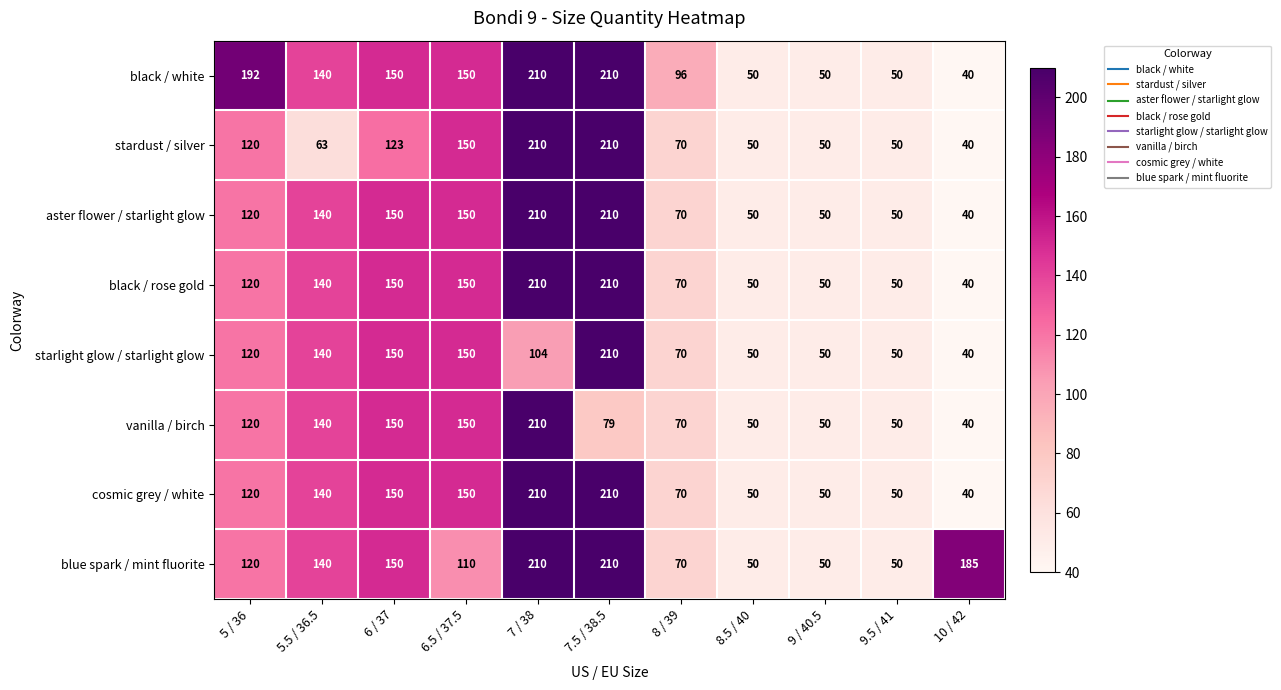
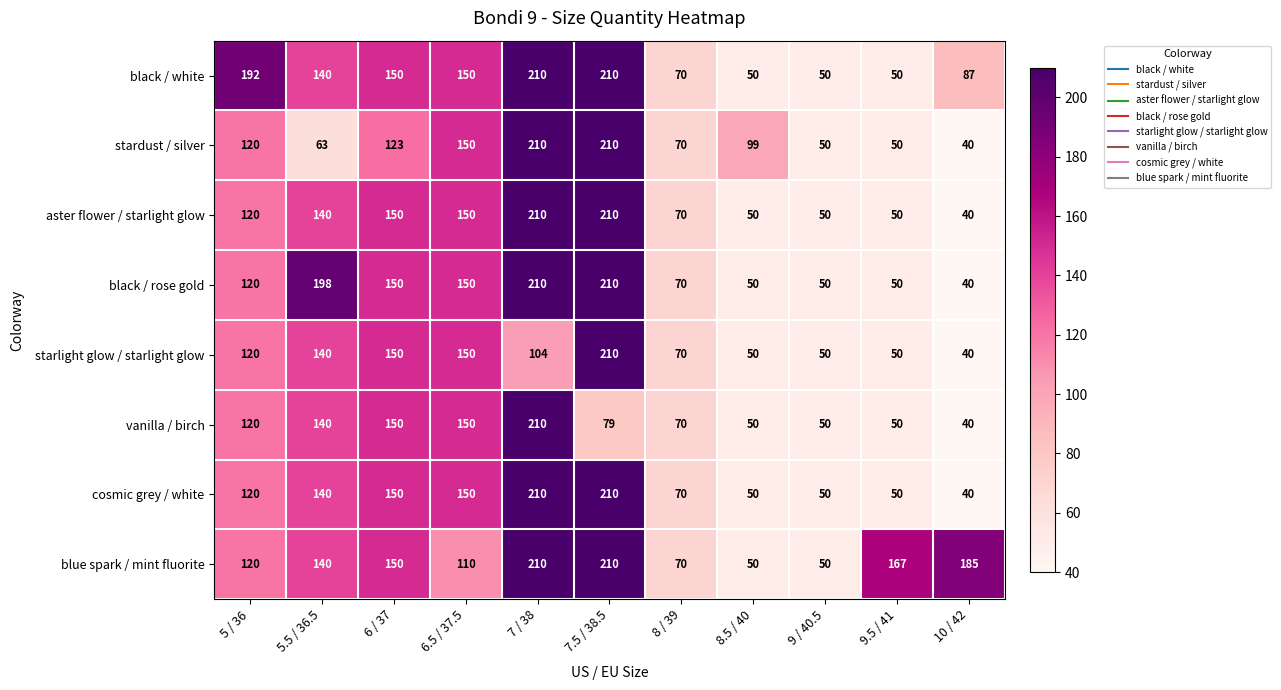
black / white, 8 / 39: 96 -> 70
black / white, 10 / 42: 40 -> 87
stardust / silver, 8.5 / 40: 50 -> 99
black / rose gold, 5.5 / 36.5: 140 -> 198
blue spark / mint fluorite, 9.5 / 41: 50 -> 167
